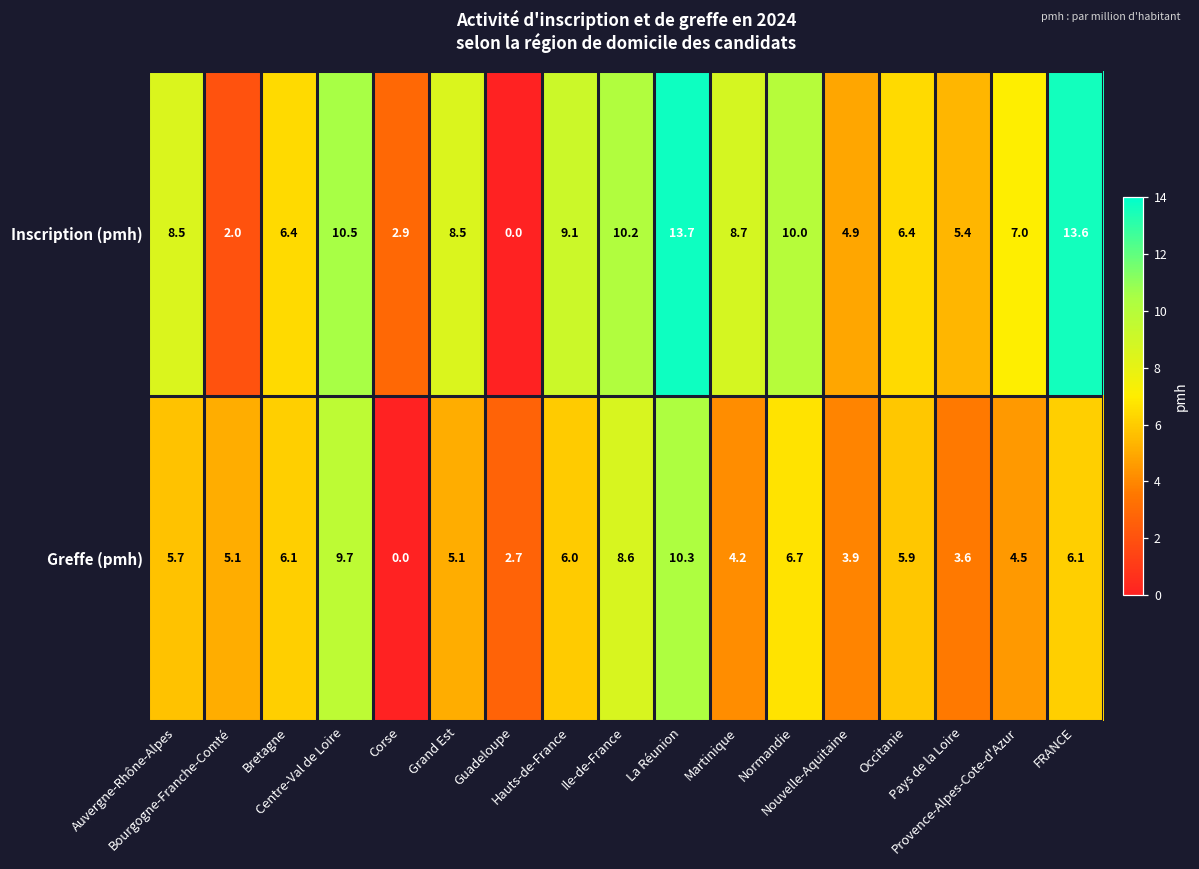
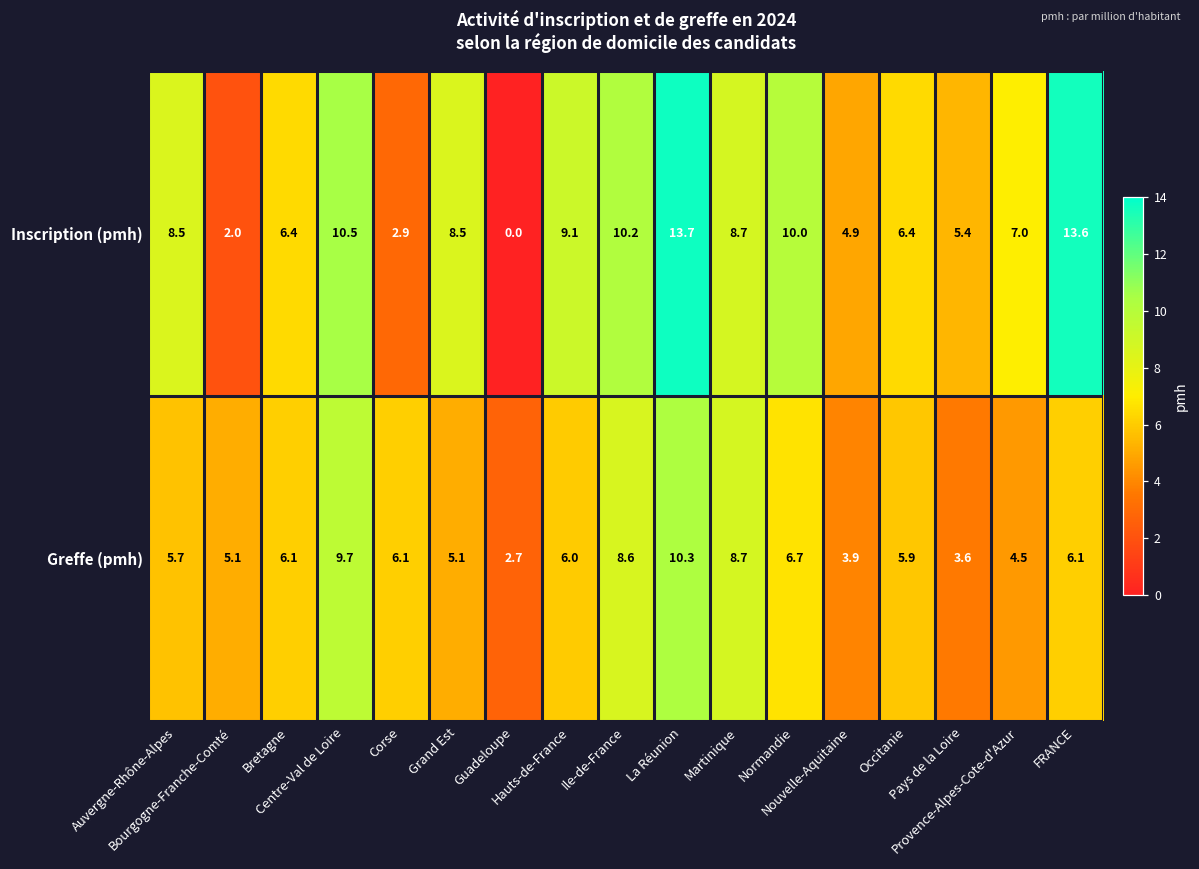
Greffe (pmh), Corse: 0.0 -> 6.1
Greffe (pmh), Martinique: 4.2 -> 8.7
